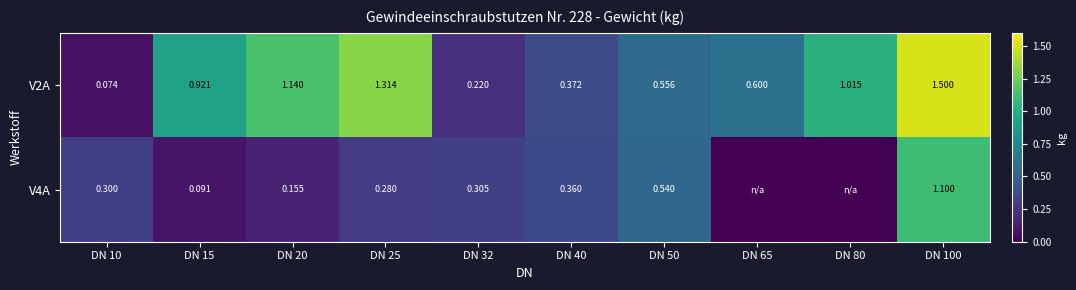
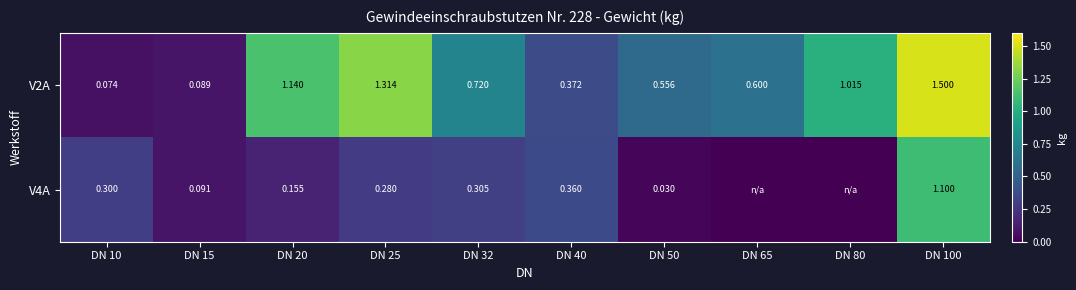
V2A, DN 15: 0.921 -> 0.089
V2A, DN 32: 0.220 -> 0.720
V4A, DN 50: 0.540 -> 0.030
